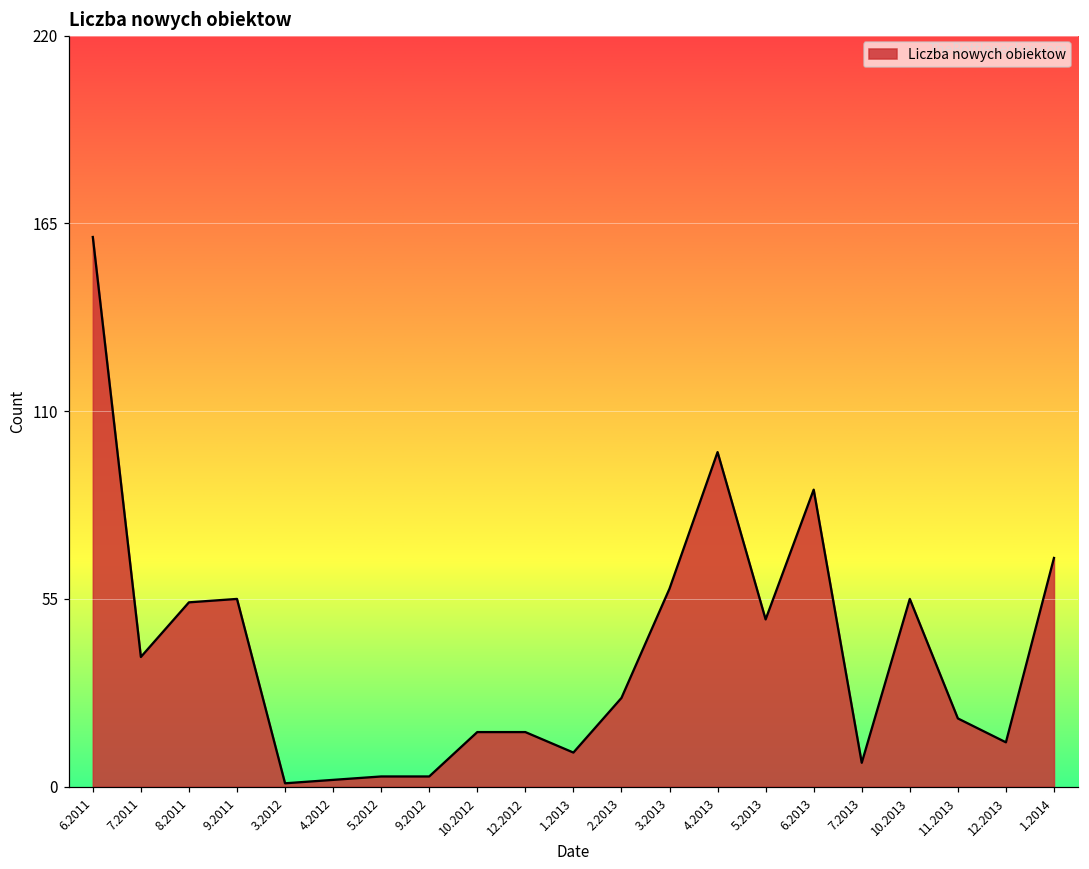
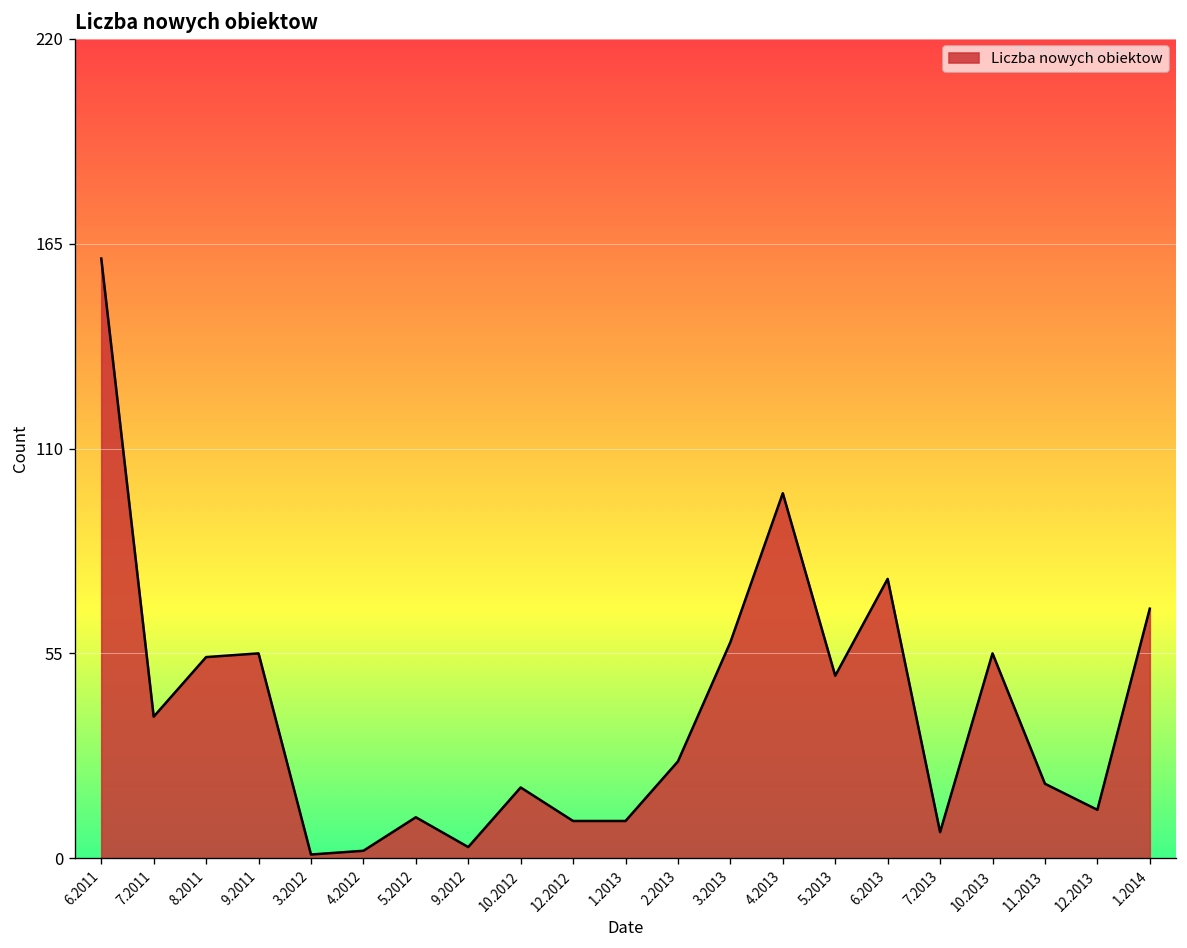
5.2012: 3 -> 11
10.2012: 16 -> 19
12.2012: 16 -> 10
6.2013: 87 -> 75
